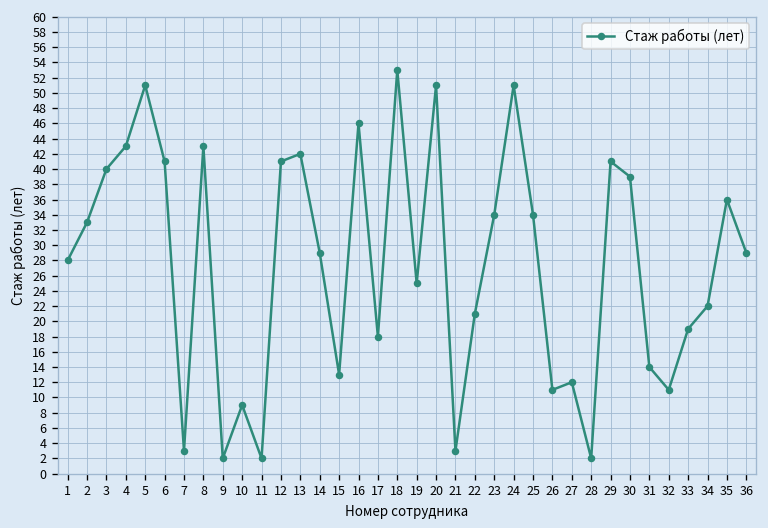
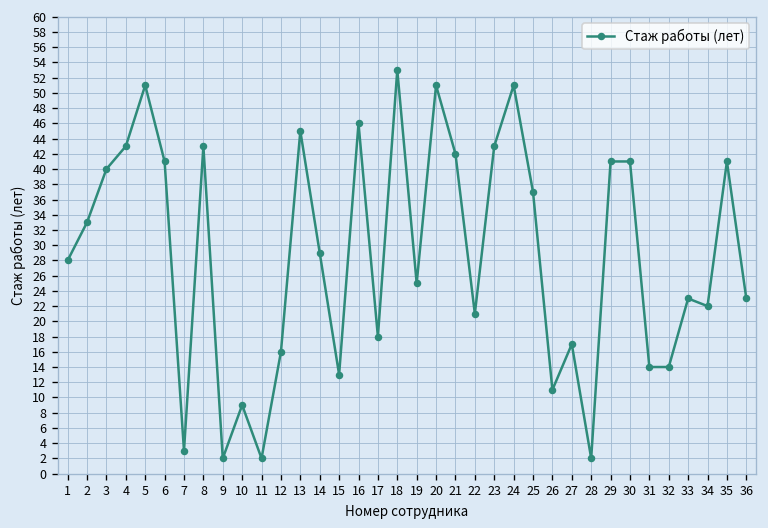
12: 41 -> 16
13: 42 -> 45
21: 3 -> 42
23: 34 -> 43
25: 34 -> 37
27: 12 -> 17
30: 39 -> 41
32: 11 -> 14
33: 19 -> 23
35: 36 -> 41
36: 29 -> 23
